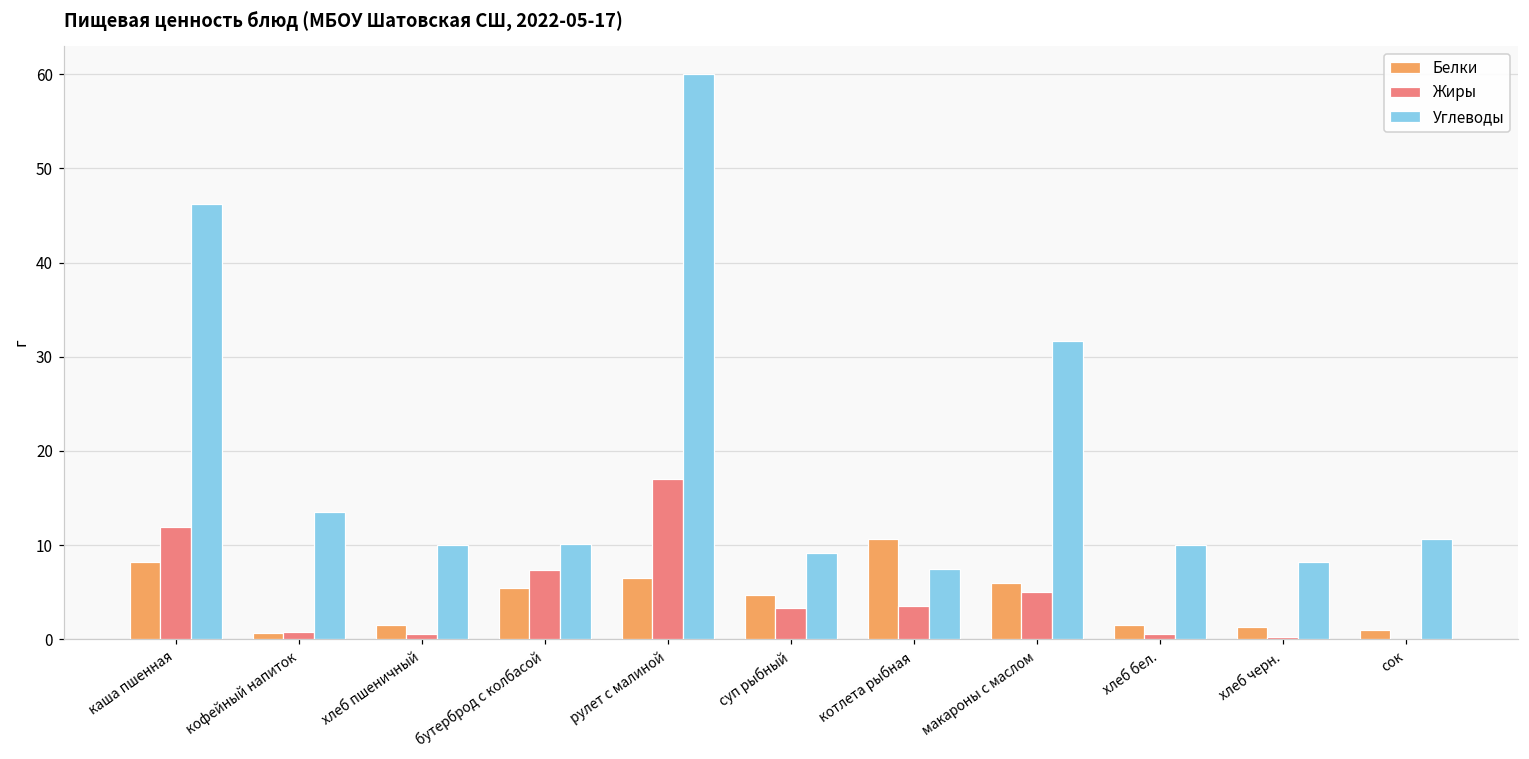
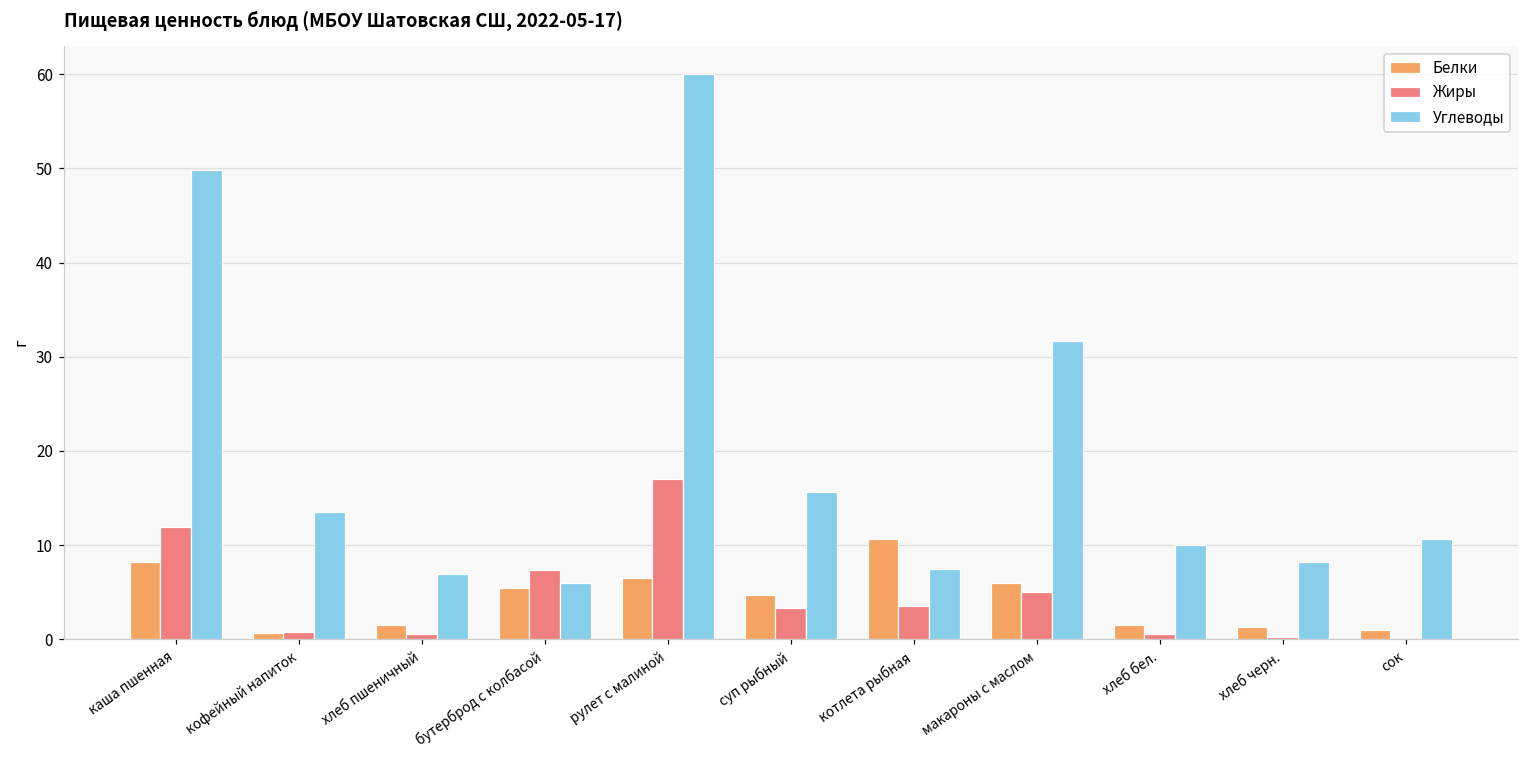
Углеводы, каша пшенная: 46 -> 50
Углеводы, хлеб пшеничный: 10 -> 7
Углеводы, бутерброд с колбасой: 10 -> 6
Углеводы, суп рыбный: 9 -> 16
